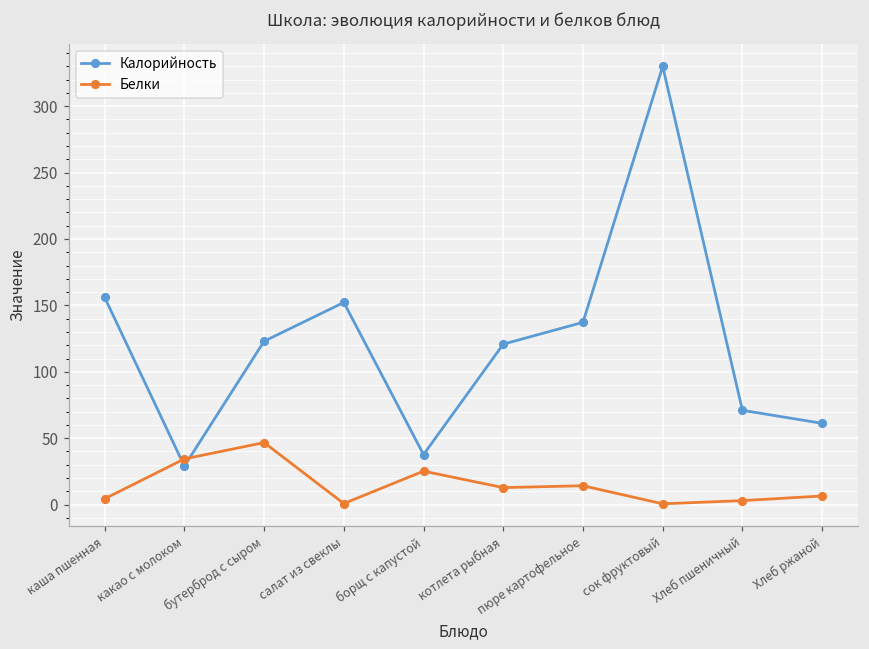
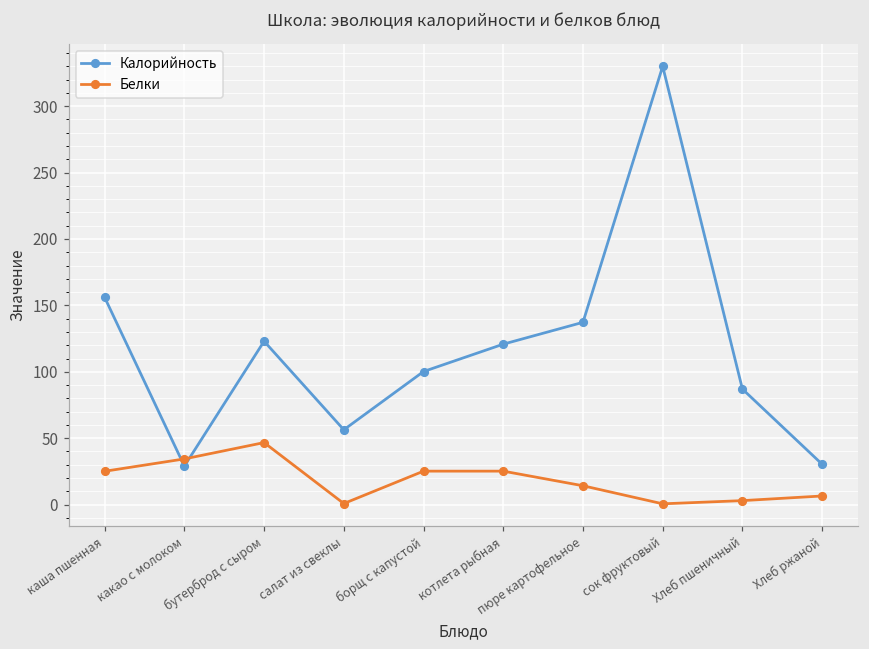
Белки, каша пшенная: 4 -> 25
Калорийность, салат из свеклы: 152 -> 56
Калорийность, борщ с капустой: 38 -> 100
Белки, котлета рыбная: 13 -> 25
Калорийность, Хлеб пшеничный: 71 -> 87
Калорийность, Хлеб ржаной: 61 -> 30
